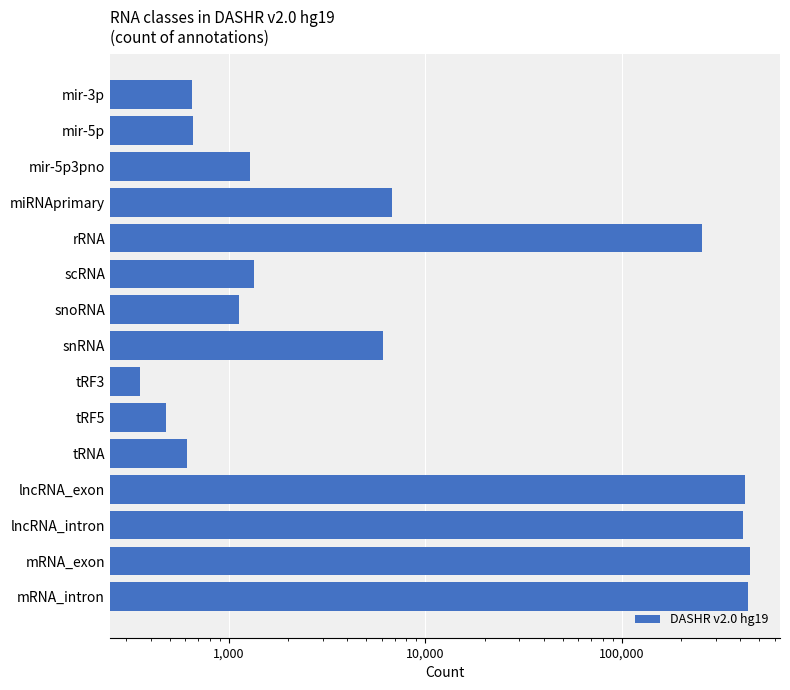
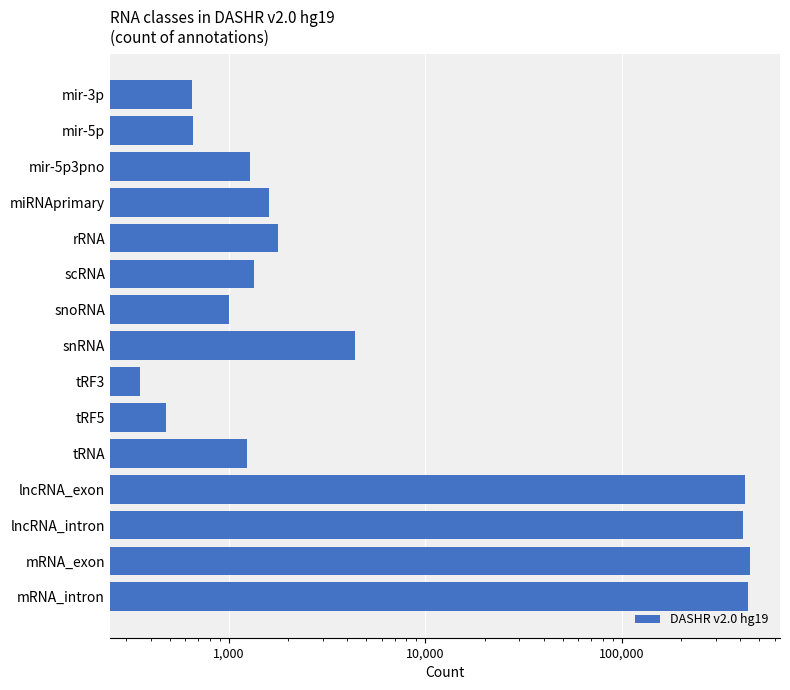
miRNAprimary: 6,700 -> 1,600
rRNA: 260,000 -> 1,800
snoRNA: 1,100 -> 1,000
snRNA: 6,100 -> 4,400
tRNA: 610 -> 1,200
